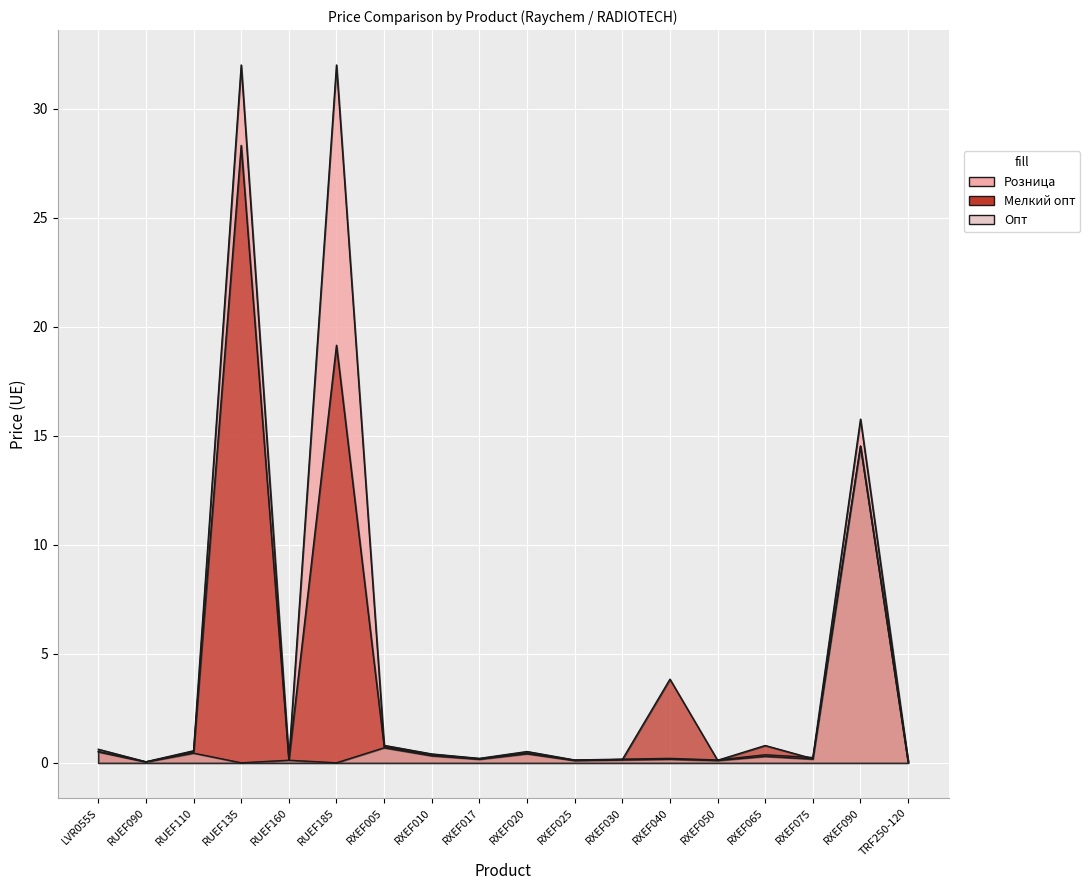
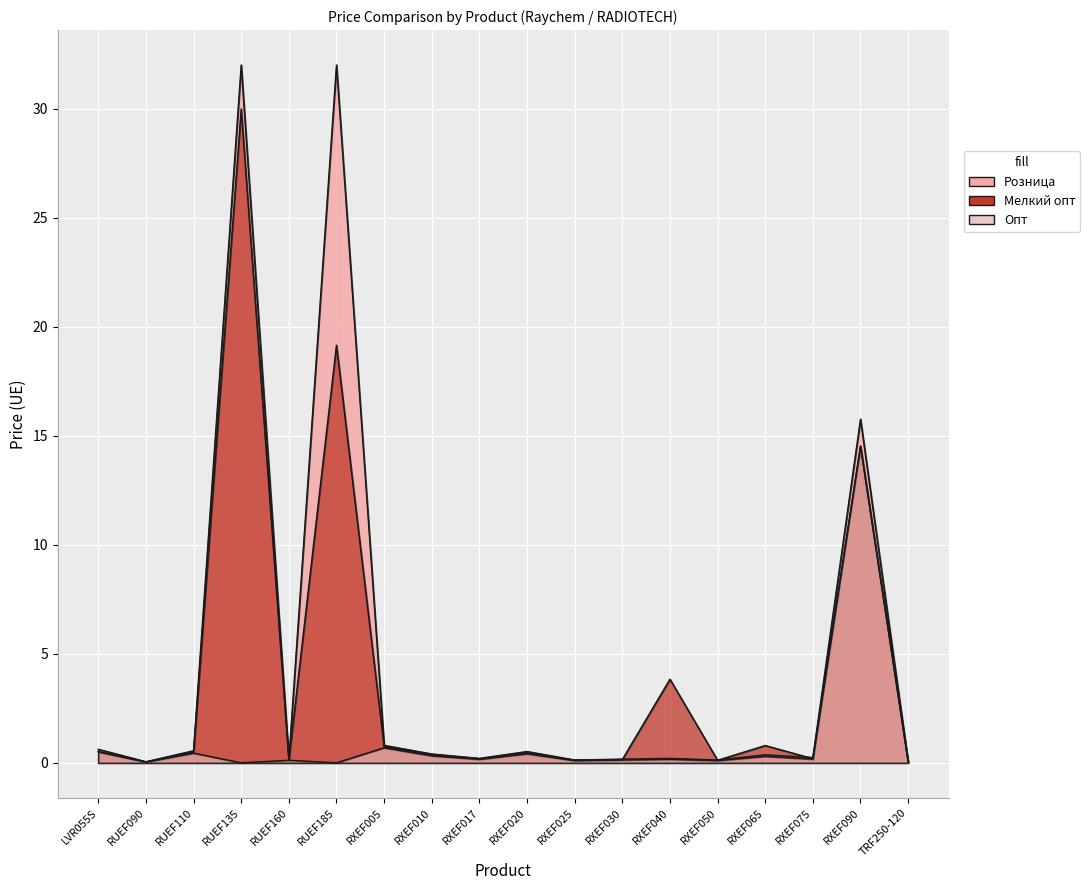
Мелкий опт, RUEF135: 28.3 -> 30.0
